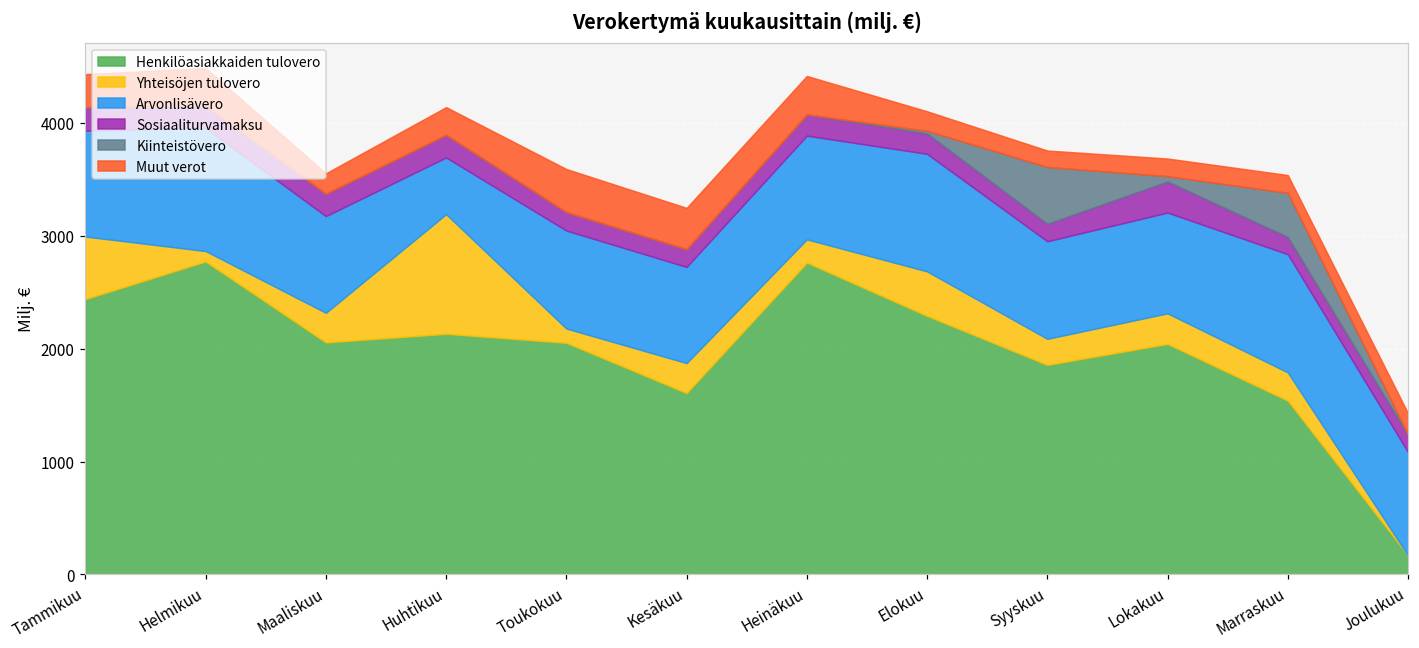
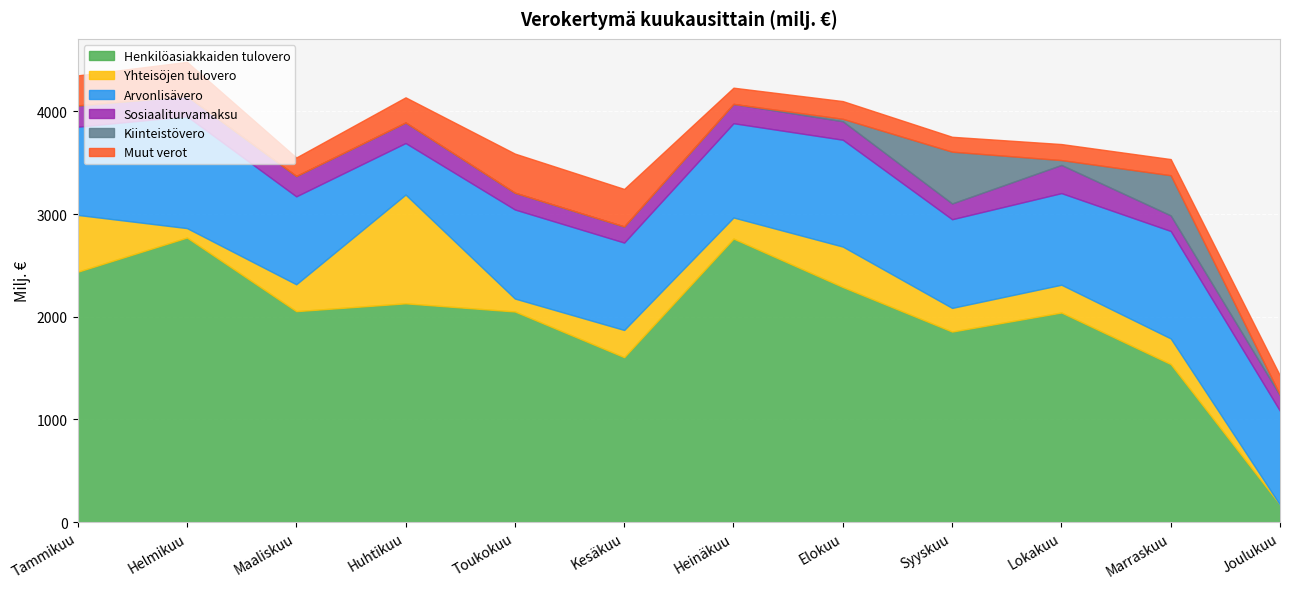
Arvonlisävero, Tammikuu: 940 -> 860
Muut verot, Heinäkuu: 340 -> 160
